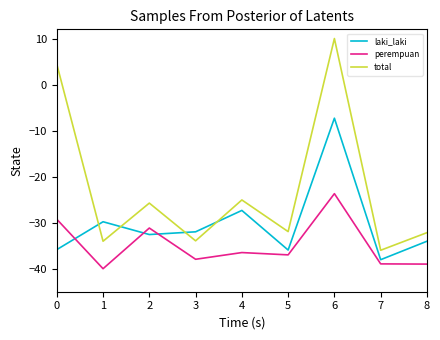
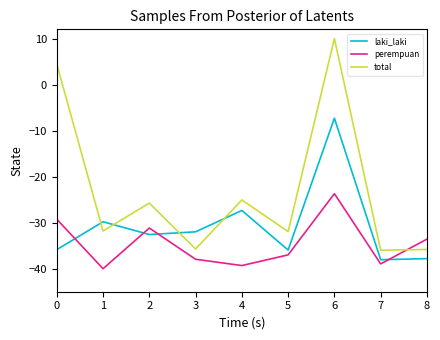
total, 1: -34 -> -32
total, 3: -34 -> -36
perempuan, 4: -36 -> -39
laki_laki, 8: -34 -> -38
perempuan, 8: -39 -> -34
total, 8: -32 -> -36
